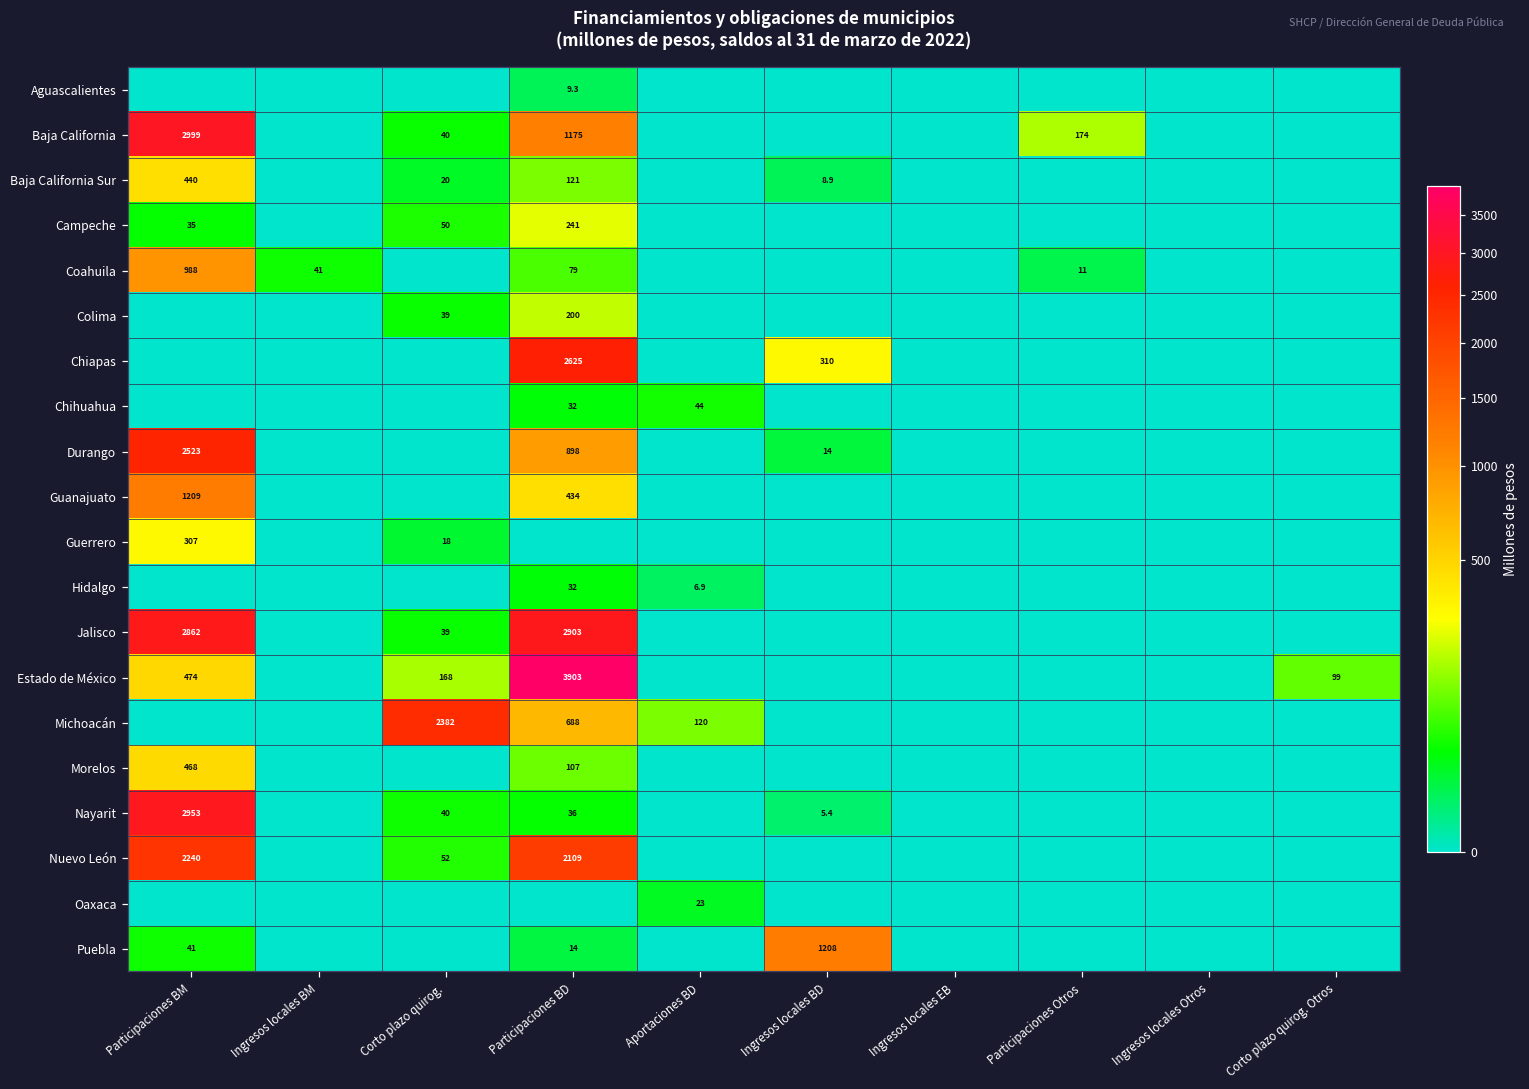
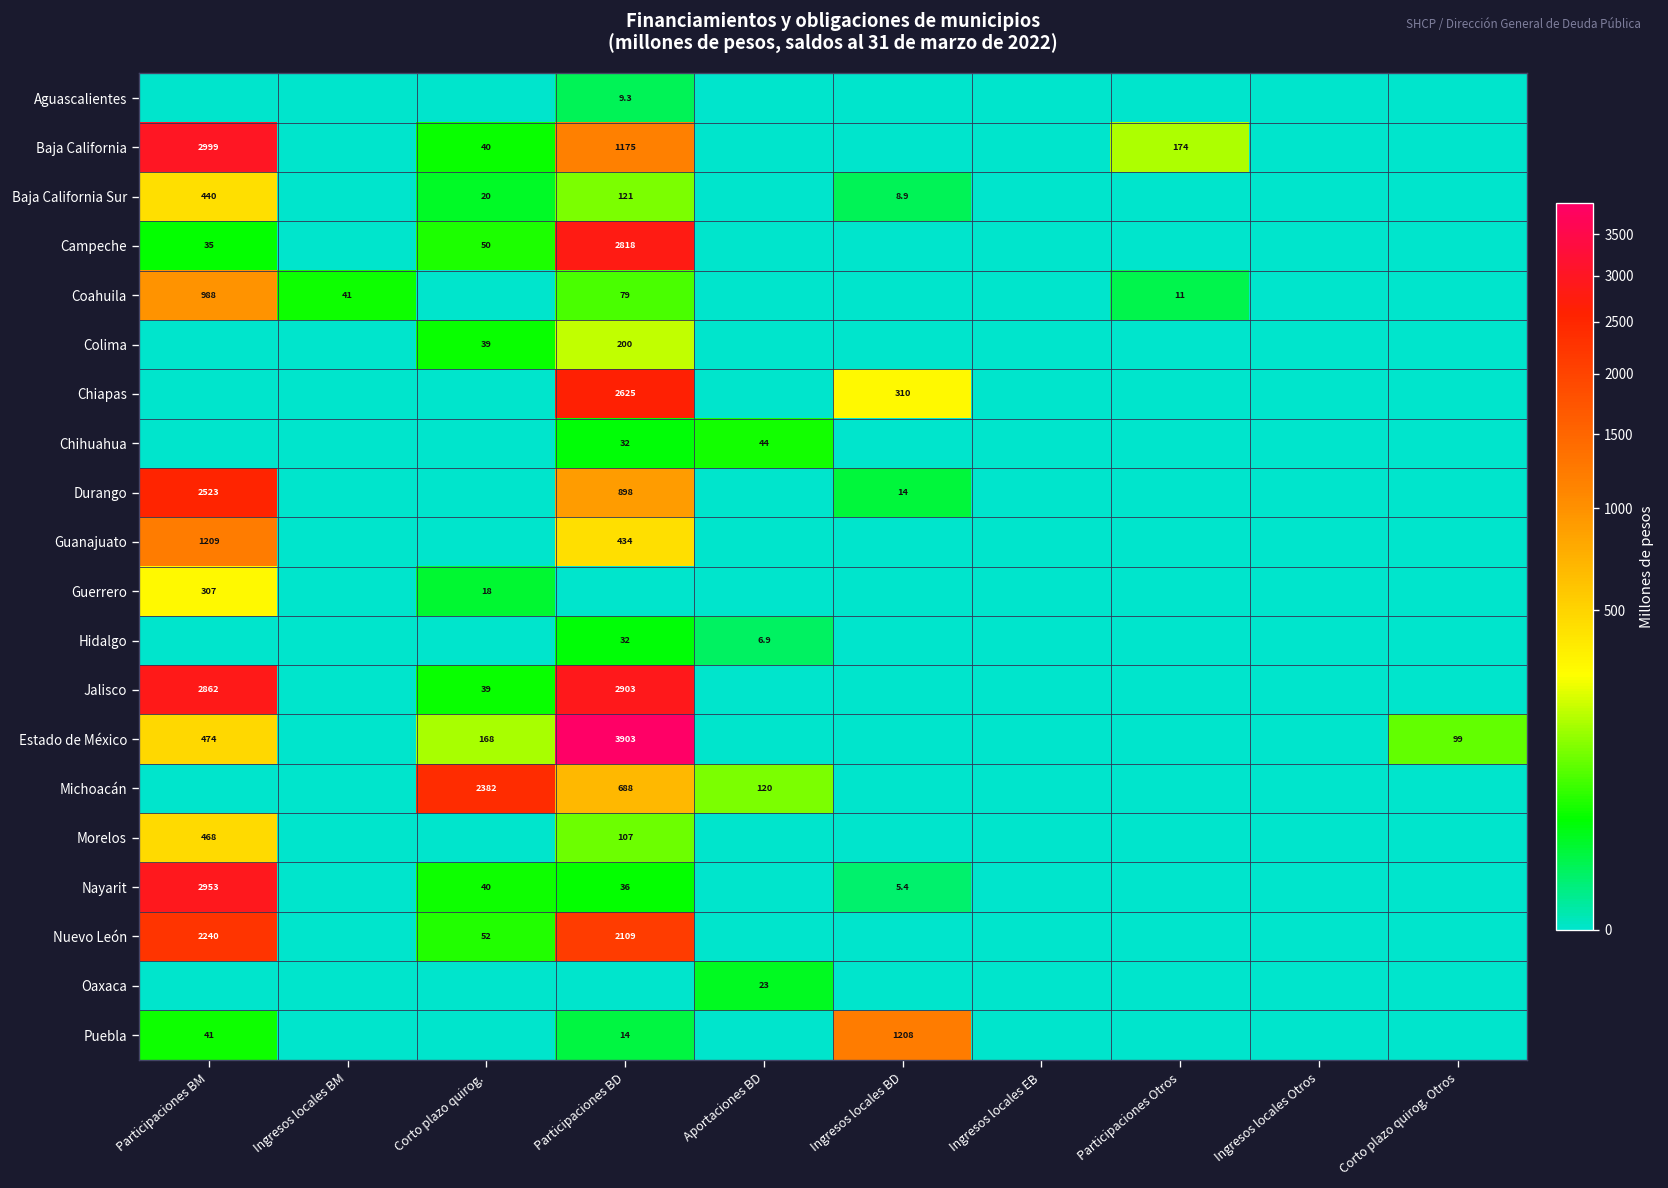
Campeche, Participaciones BD: 241 -> 2818
